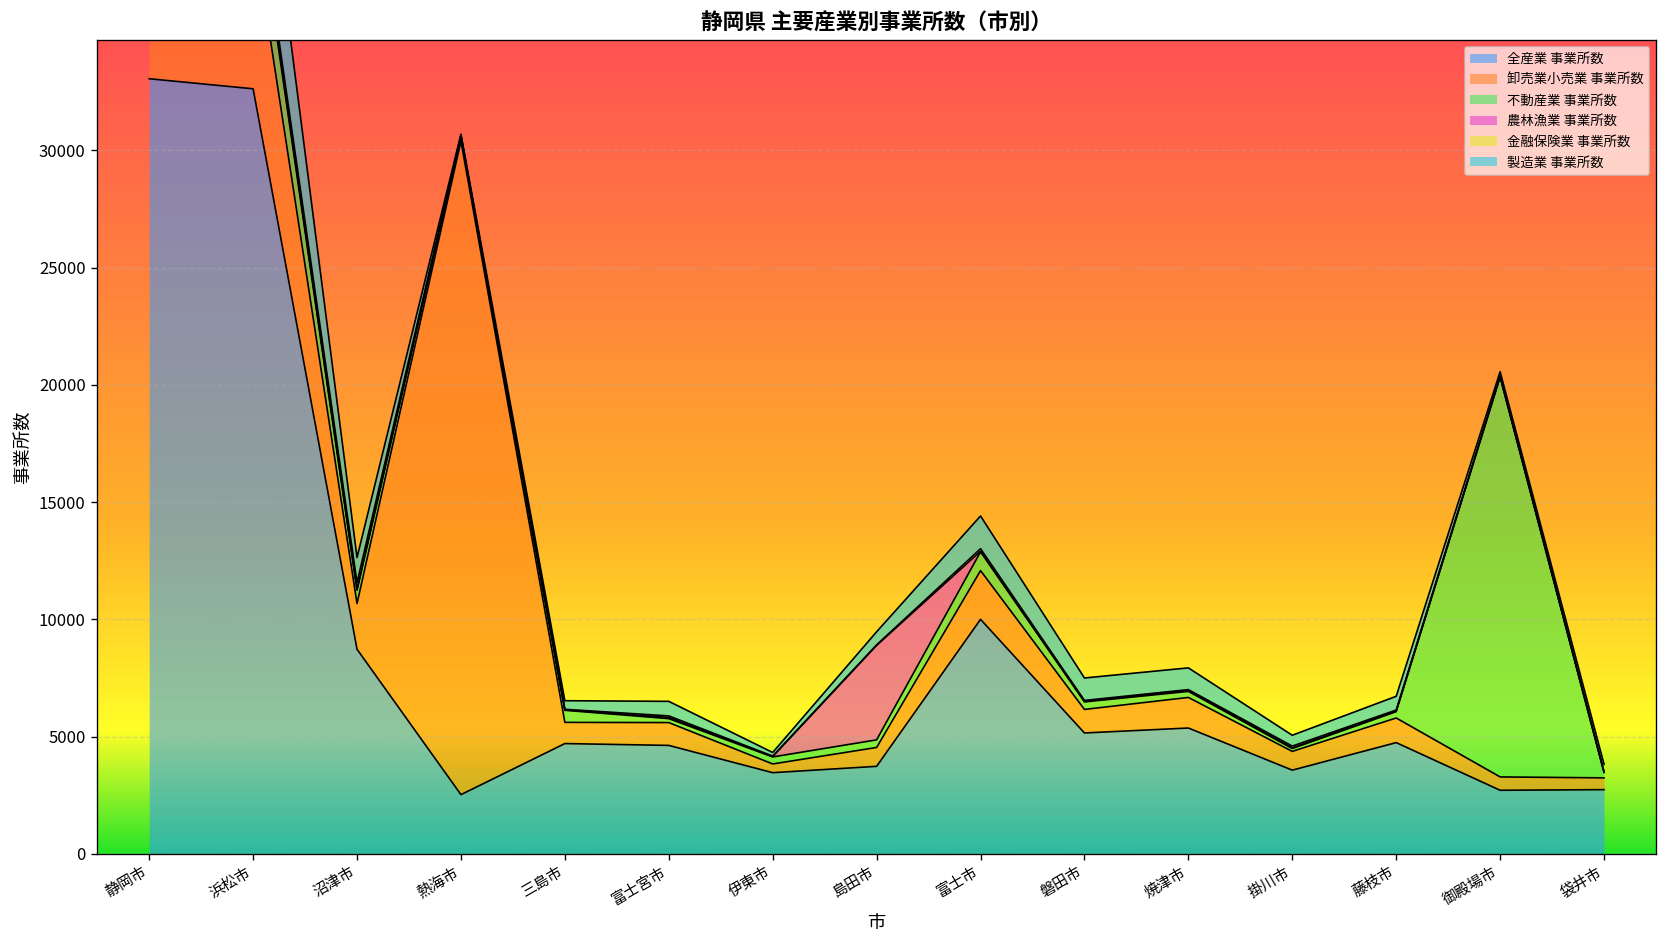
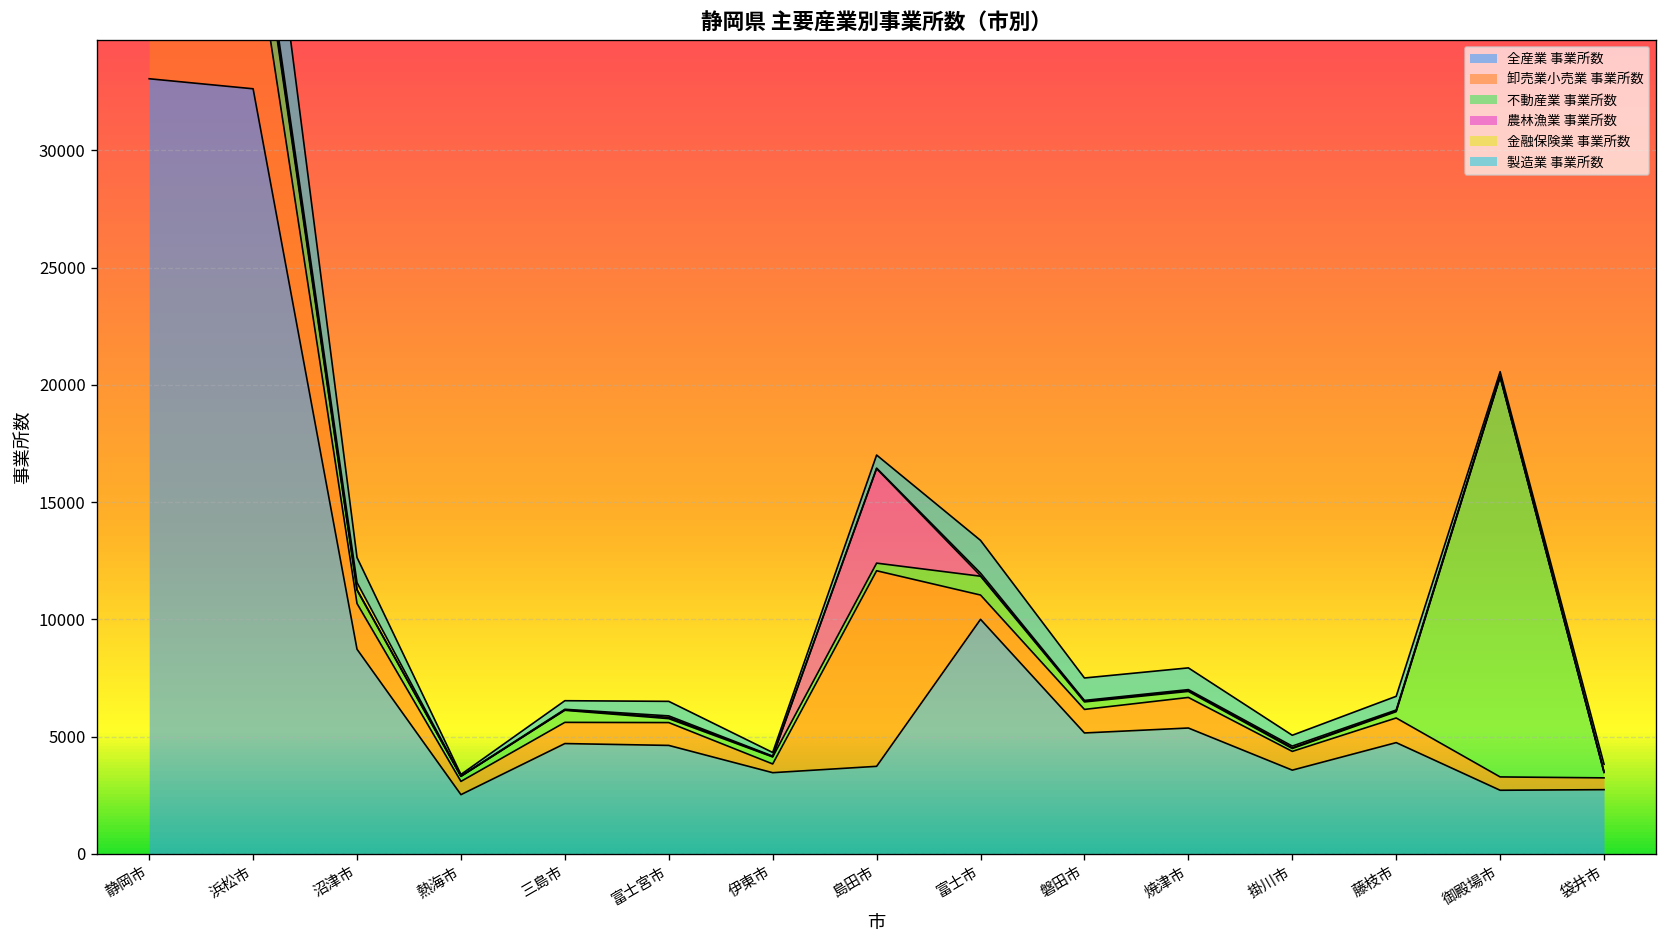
卸売業小売業 事業所数, 熱海市: 27900 -> 600
卸売業小売業 事業所数, 島田市: 800 -> 8300
卸売業小売業 事業所数, 富士市: 2100 -> 1000
